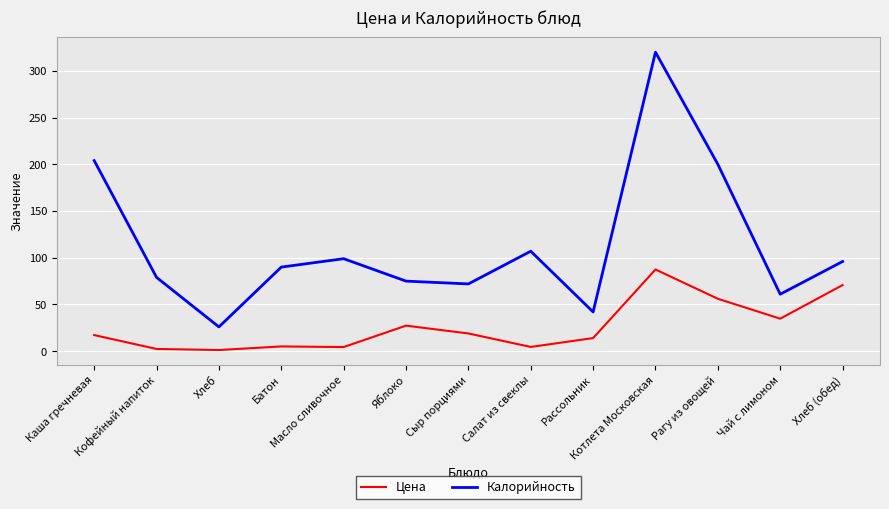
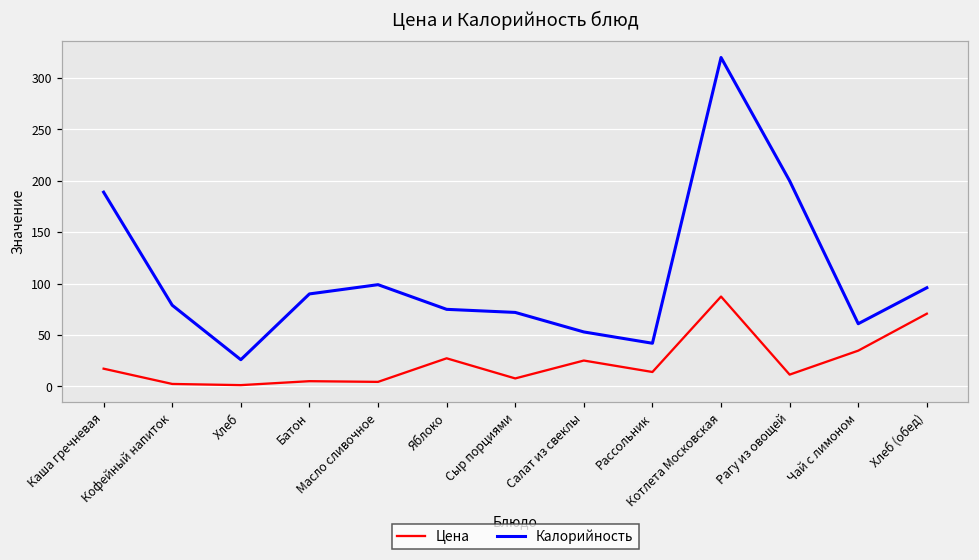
Калорийность, Каша гречневая: 200 -> 190
Цена, Сыр порциями: 20 -> 10
Цена, Салат из свеклы: 0 -> 30
Калорийность, Салат из свеклы: 110 -> 50
Цена, Рагу из овощей: 60 -> 10
